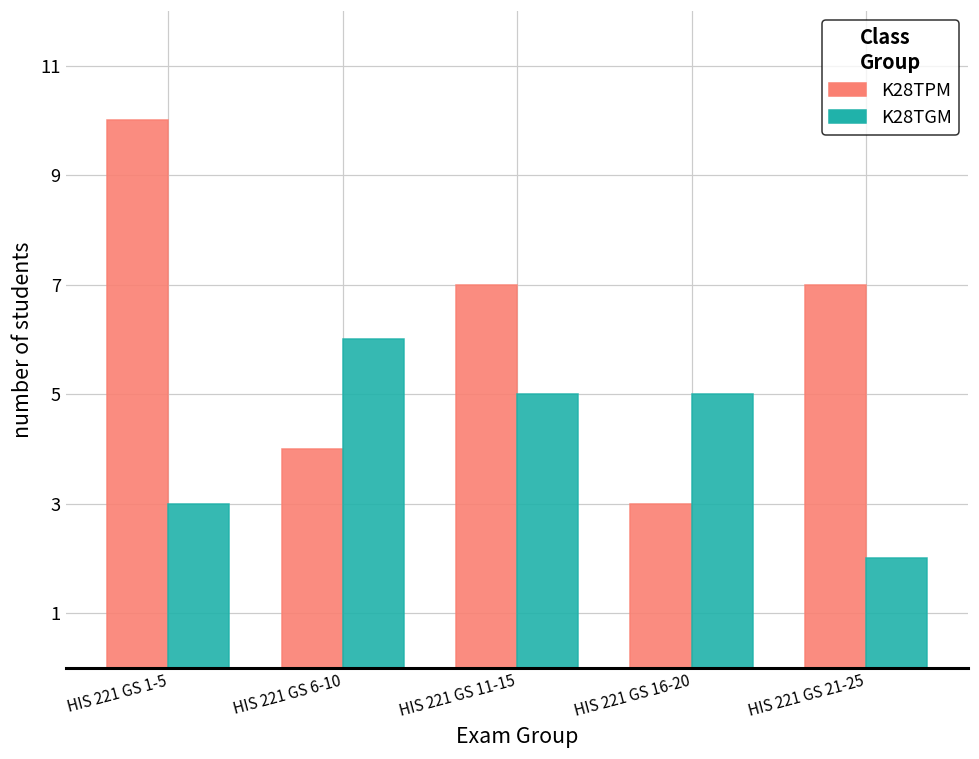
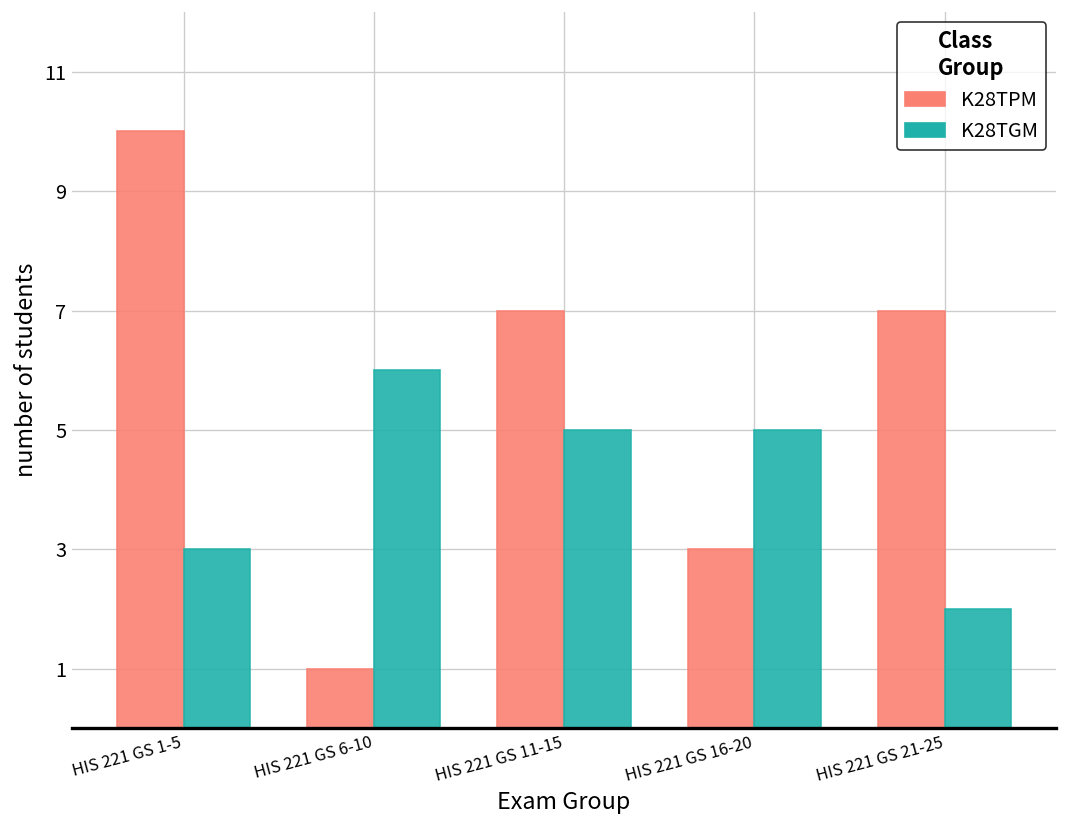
K28TPM, HIS 221 GS 6-10: 4 -> 1
